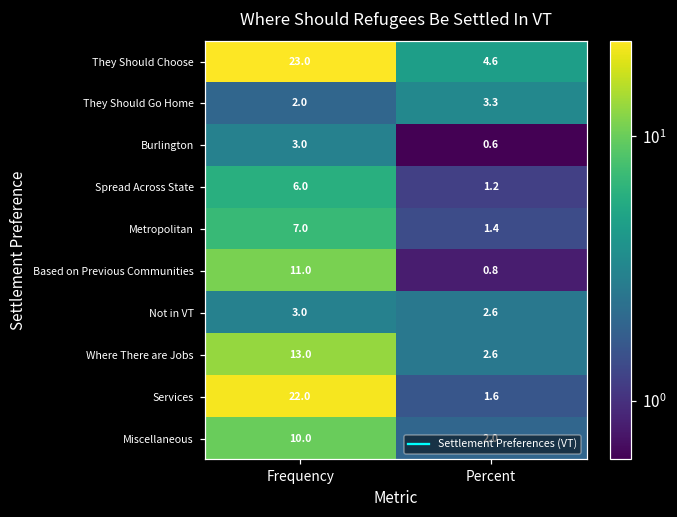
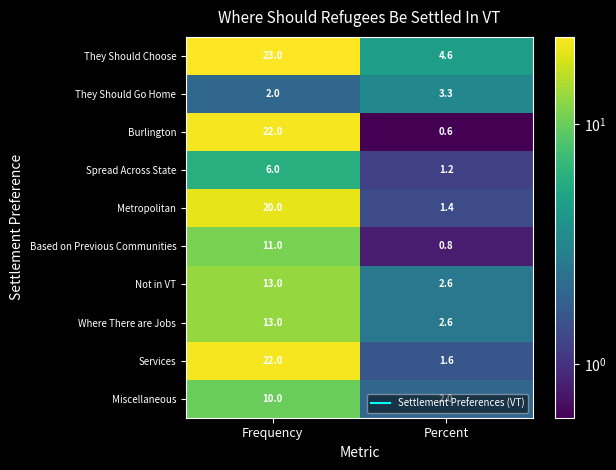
Burlington, Frequency: 3.0 -> 22.0
Metropolitan, Frequency: 7.0 -> 20.0
Not in VT, Frequency: 3.0 -> 13.0
